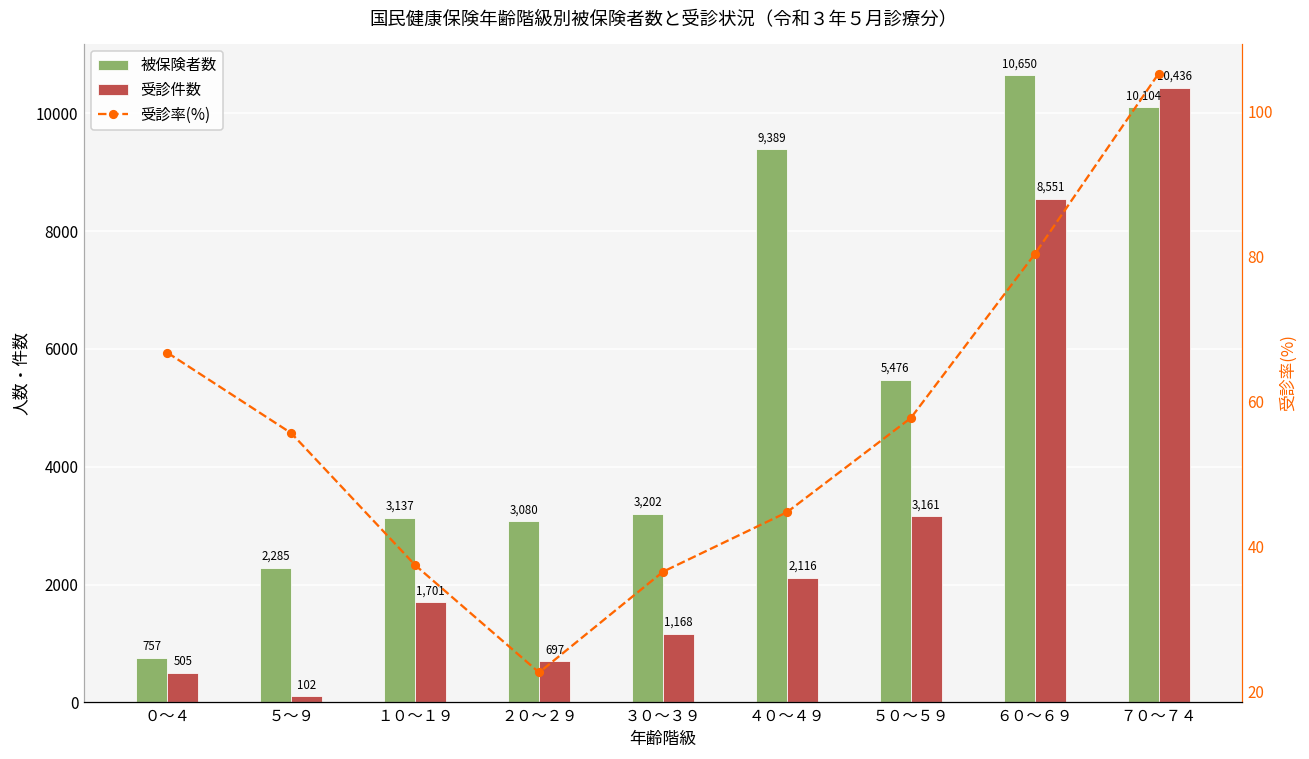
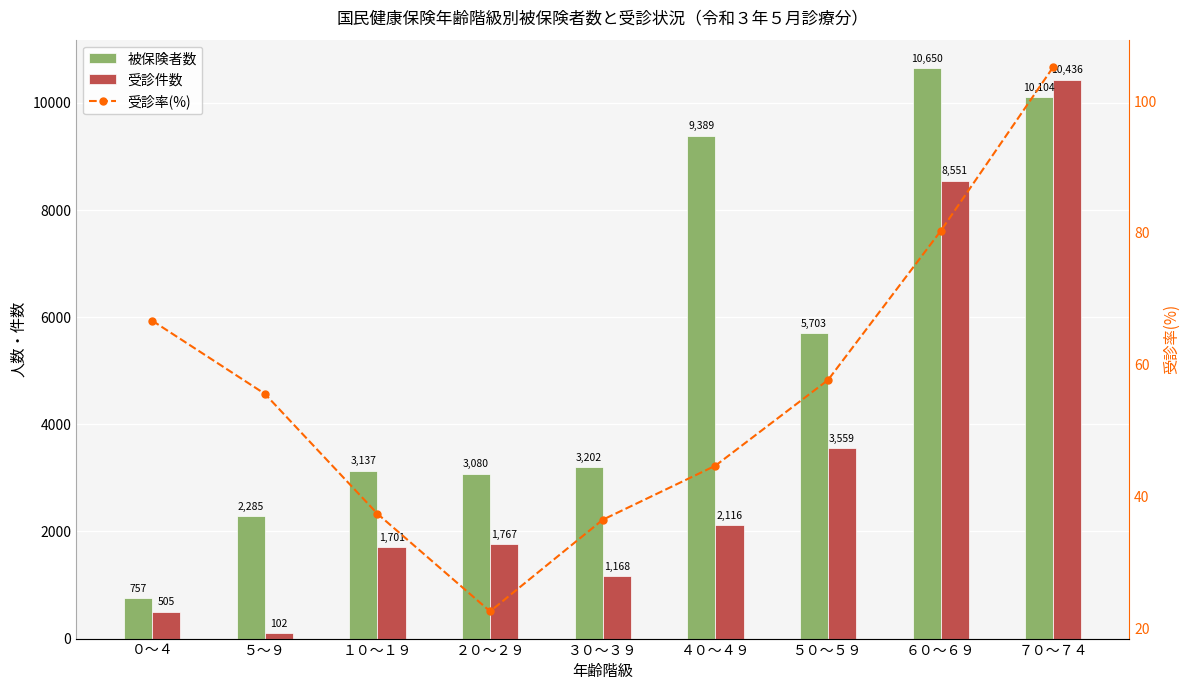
受診件数, ２０～２９: 697 -> 1,767
被保険者数, ５０～５９: 5,476 -> 5,703
受診件数, ５０～５９: 3,161 -> 3,559
